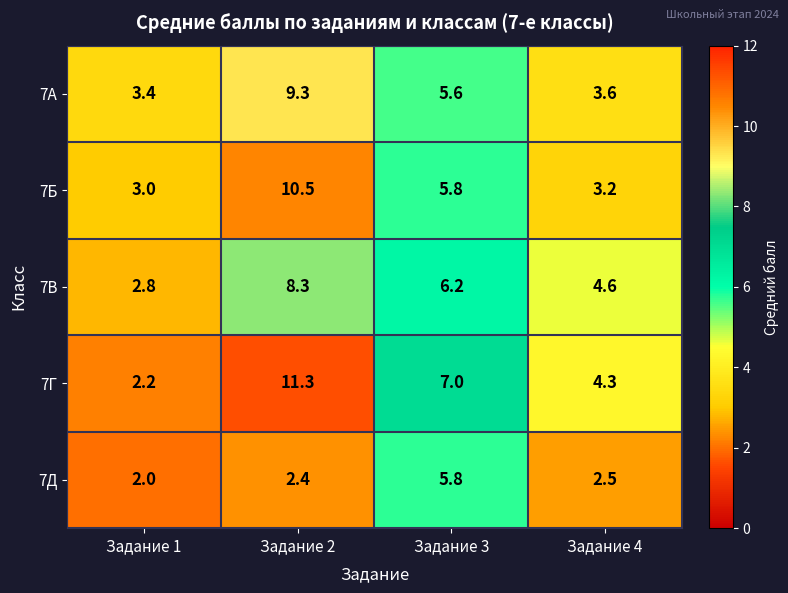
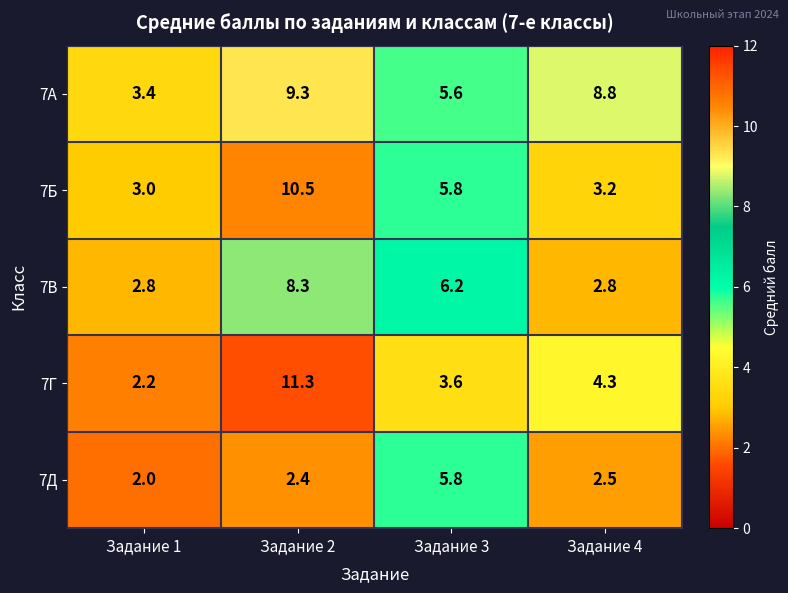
7А, Задание 4: 3.6 -> 8.8
7В, Задание 4: 4.6 -> 2.8
7Г, Задание 3: 7.0 -> 3.6
